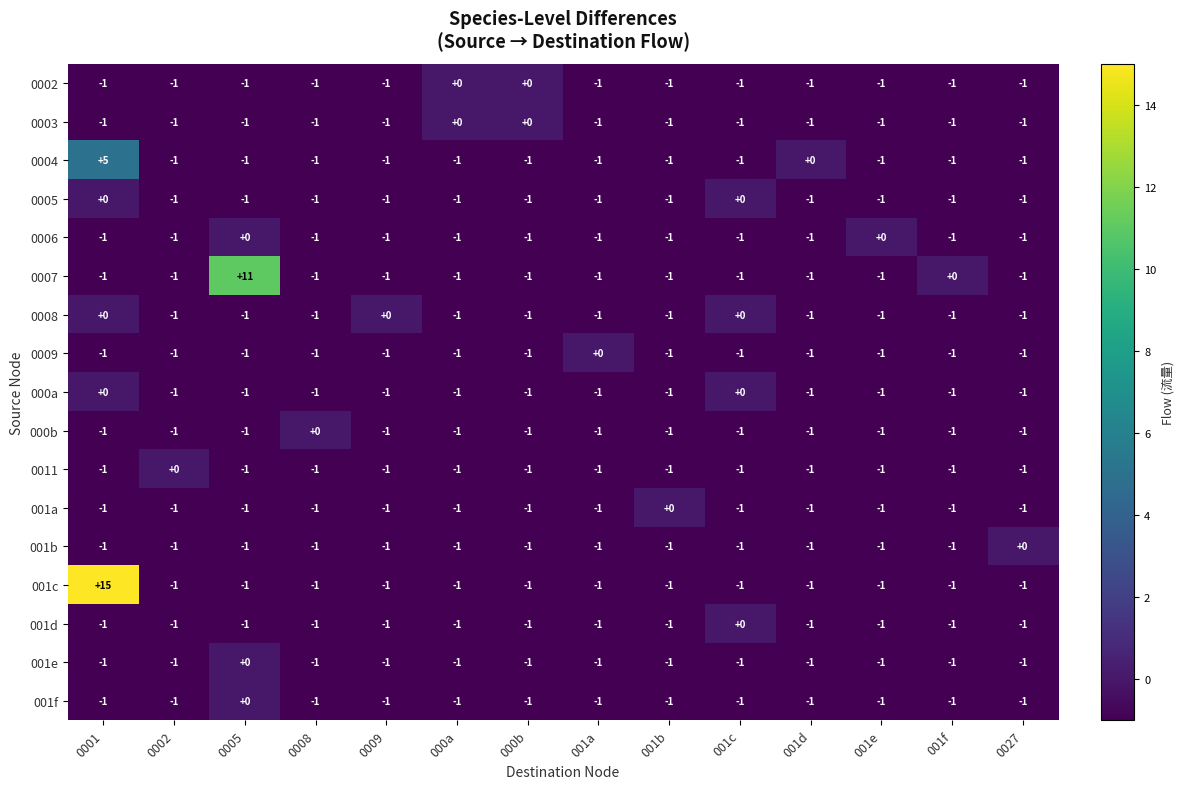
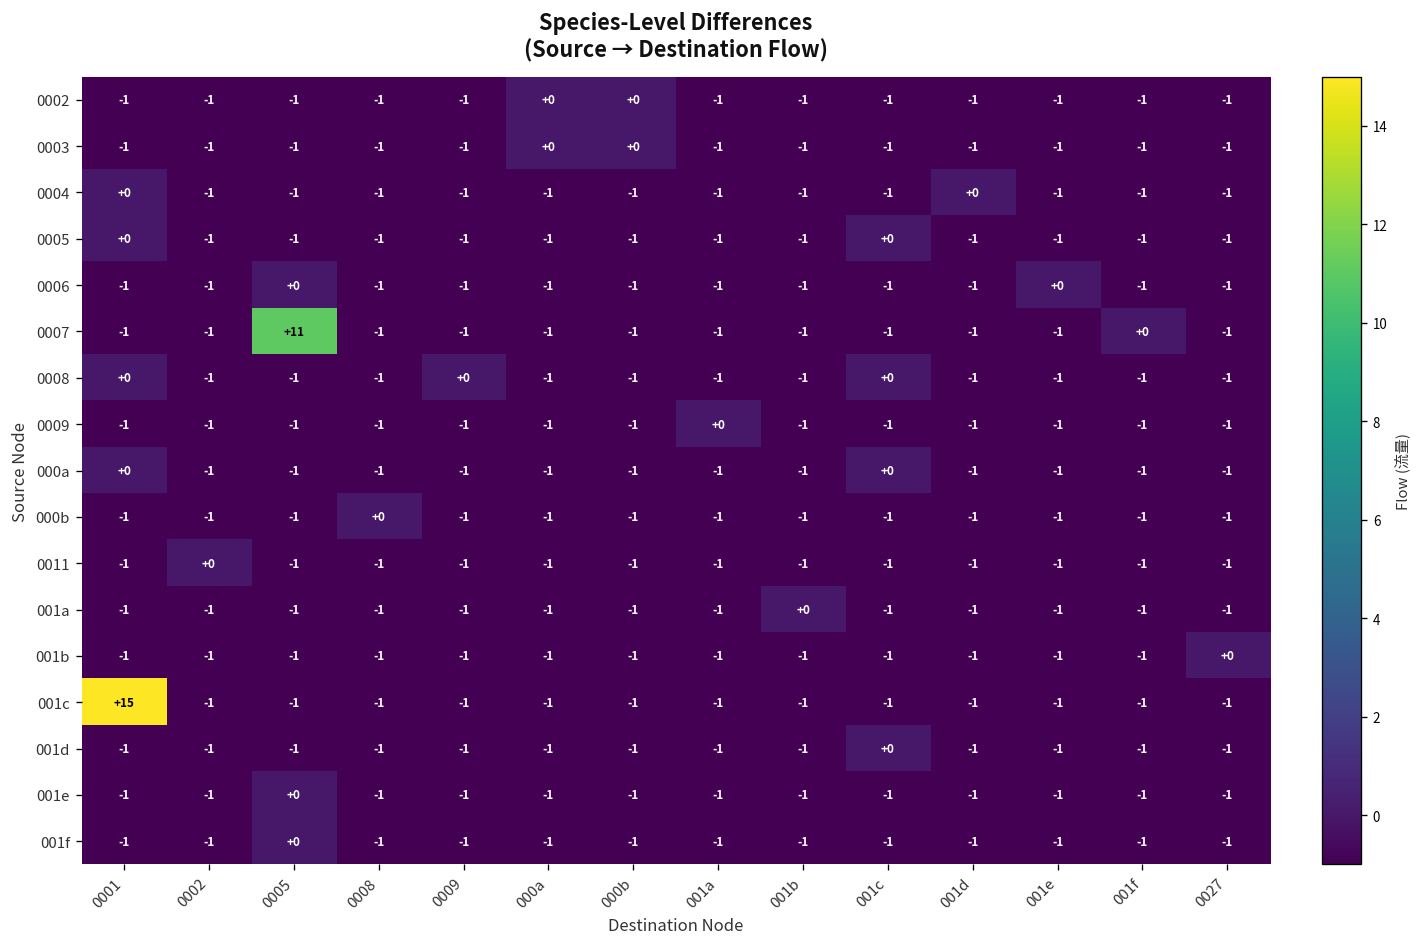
0004, 0001: +5 -> +0
